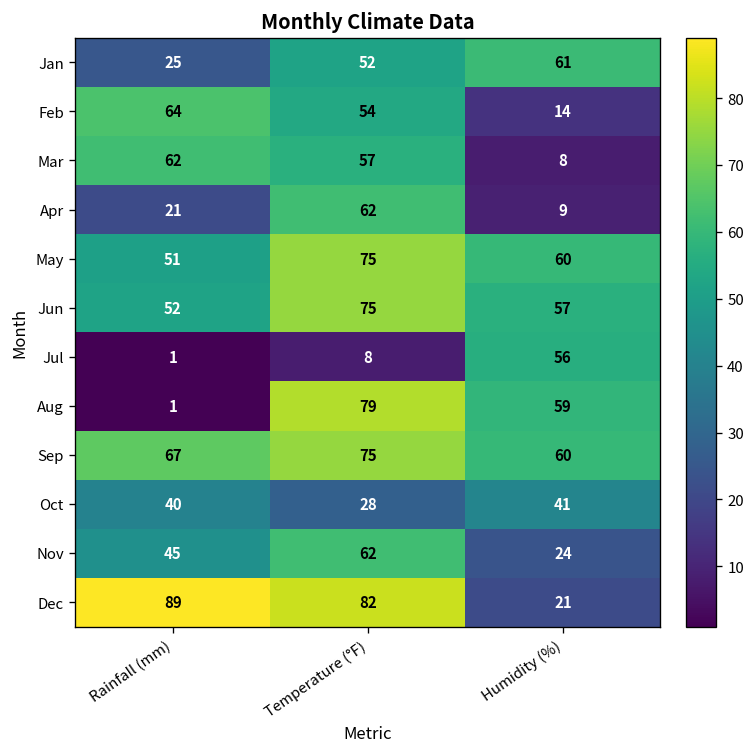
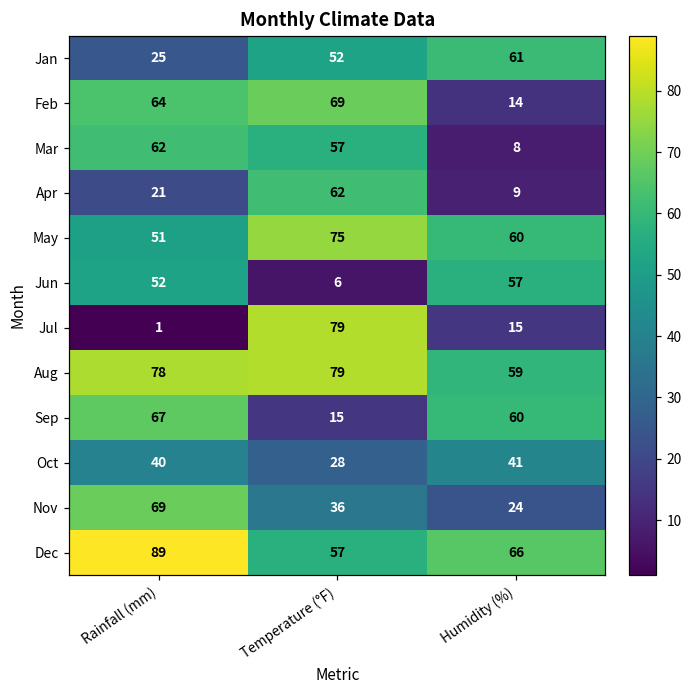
Feb, Temperature (°F): 54 -> 69
Jun, Temperature (°F): 75 -> 6
Jul, Temperature (°F): 8 -> 79
Jul, Humidity (%): 56 -> 15
Aug, Rainfall (mm): 1 -> 78
Sep, Temperature (°F): 75 -> 15
Nov, Rainfall (mm): 45 -> 69
Nov, Temperature (°F): 62 -> 36
Dec, Temperature (°F): 82 -> 57
Dec, Humidity (%): 21 -> 66
